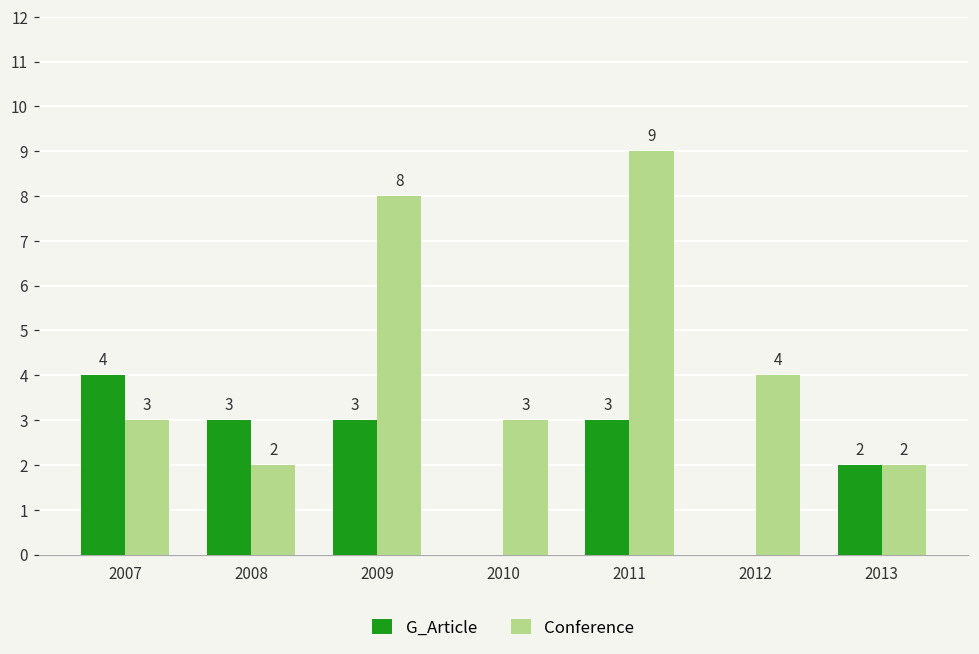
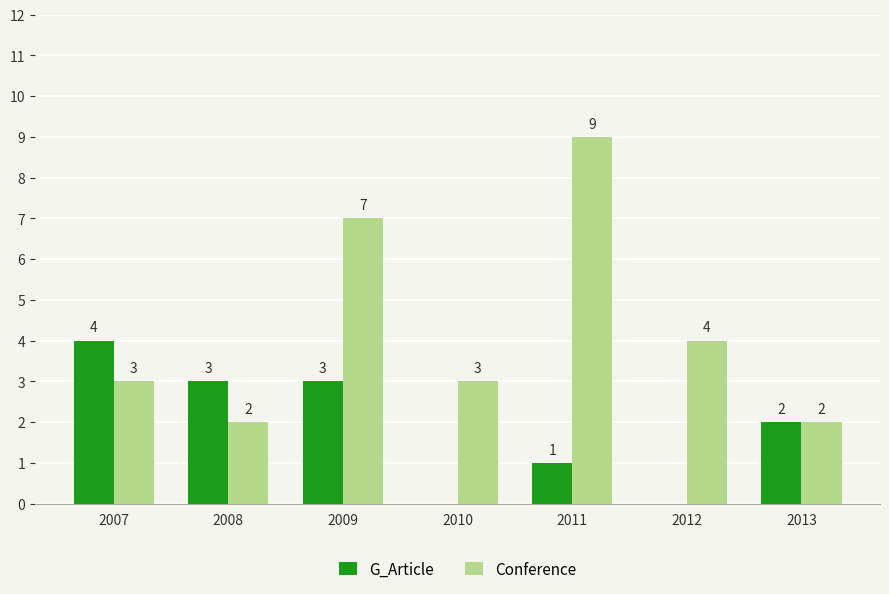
Conference, 2009: 8 -> 7
G_Article, 2011: 3 -> 1
